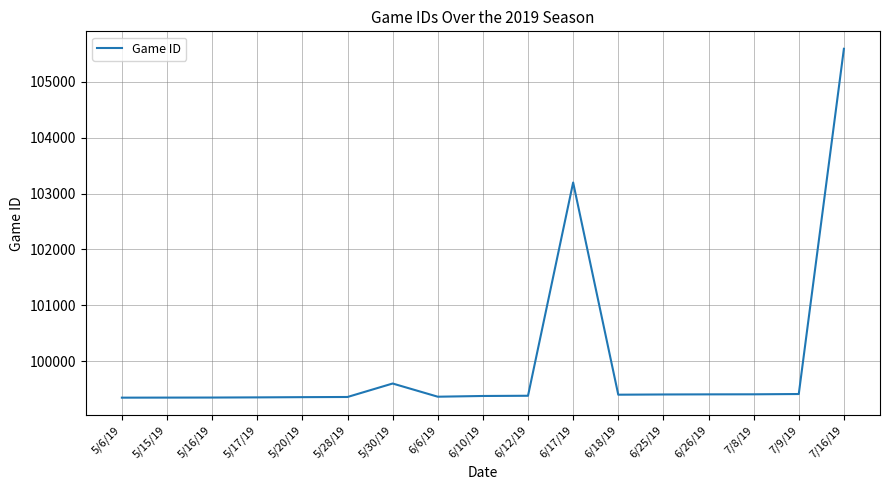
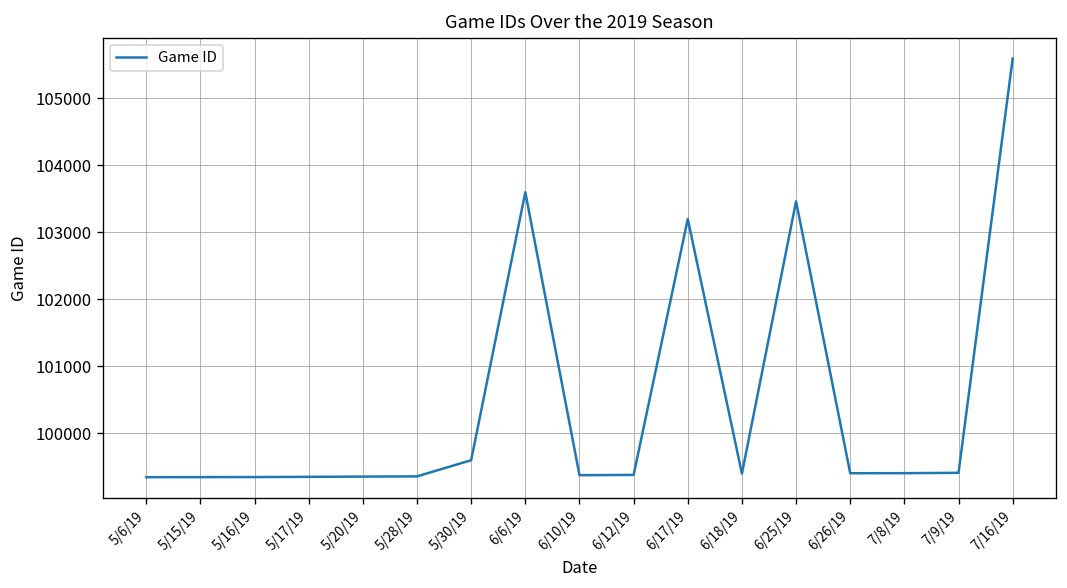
6/6/19: 99400 -> 103600
6/25/19: 99400 -> 103500
